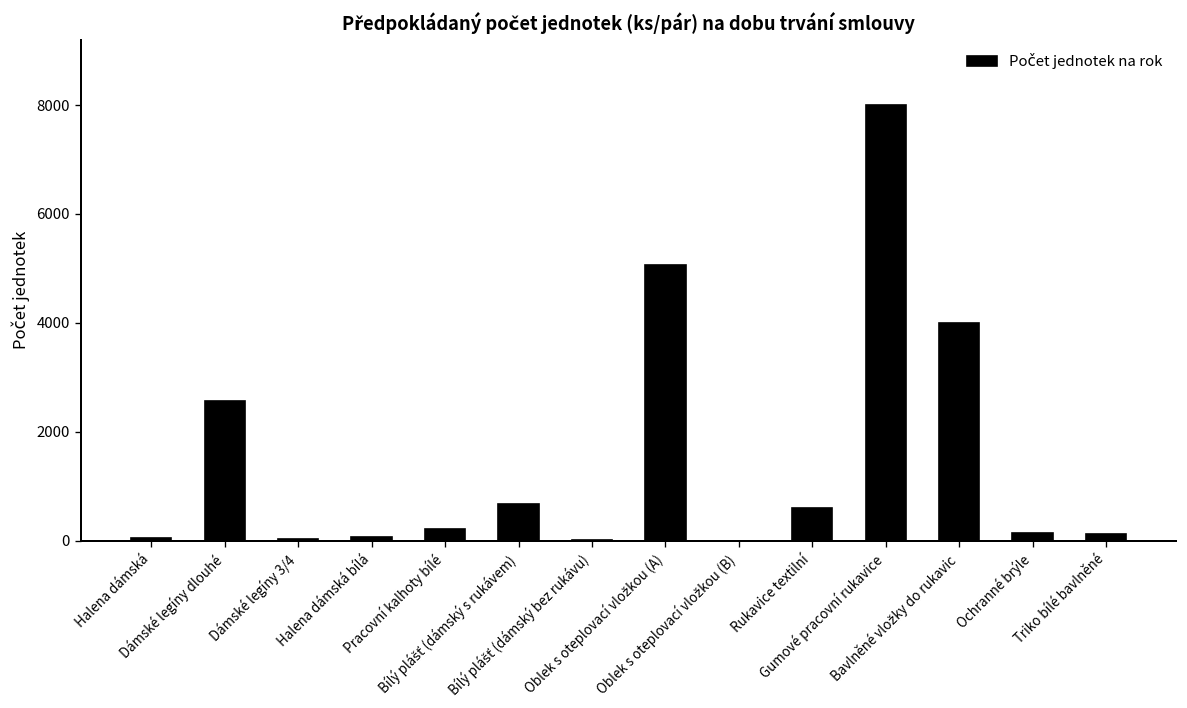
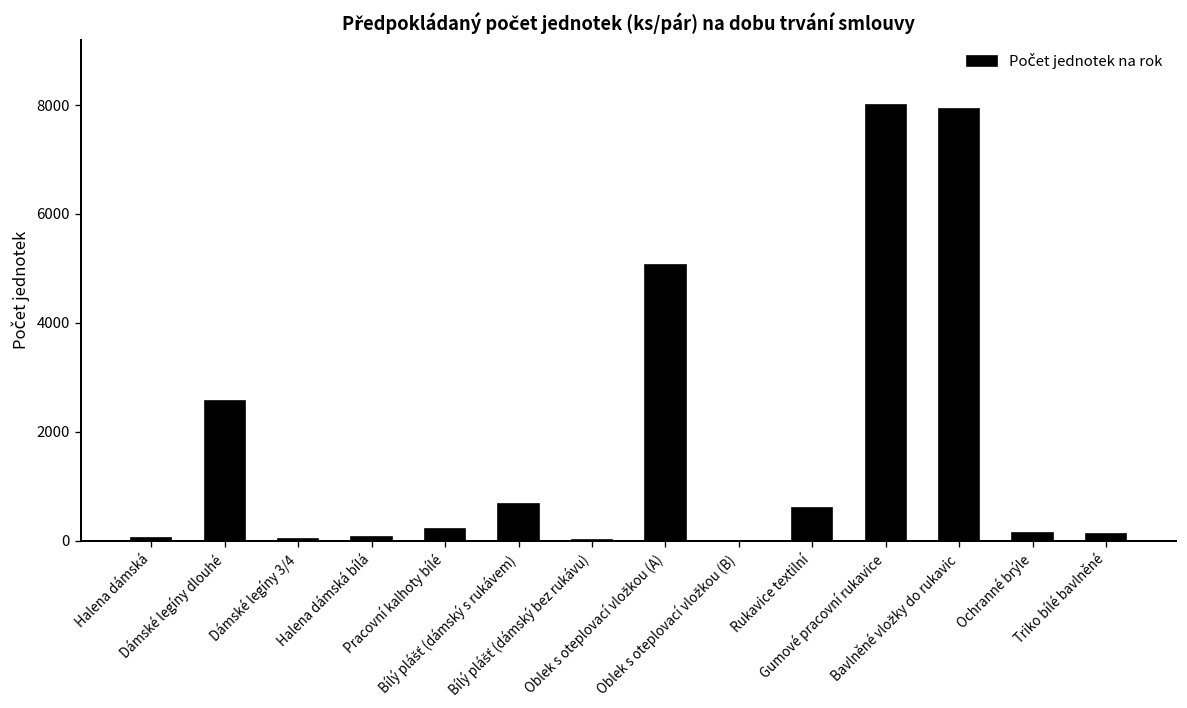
Bavlněné vložky do rukavic: 4000 -> 7900
